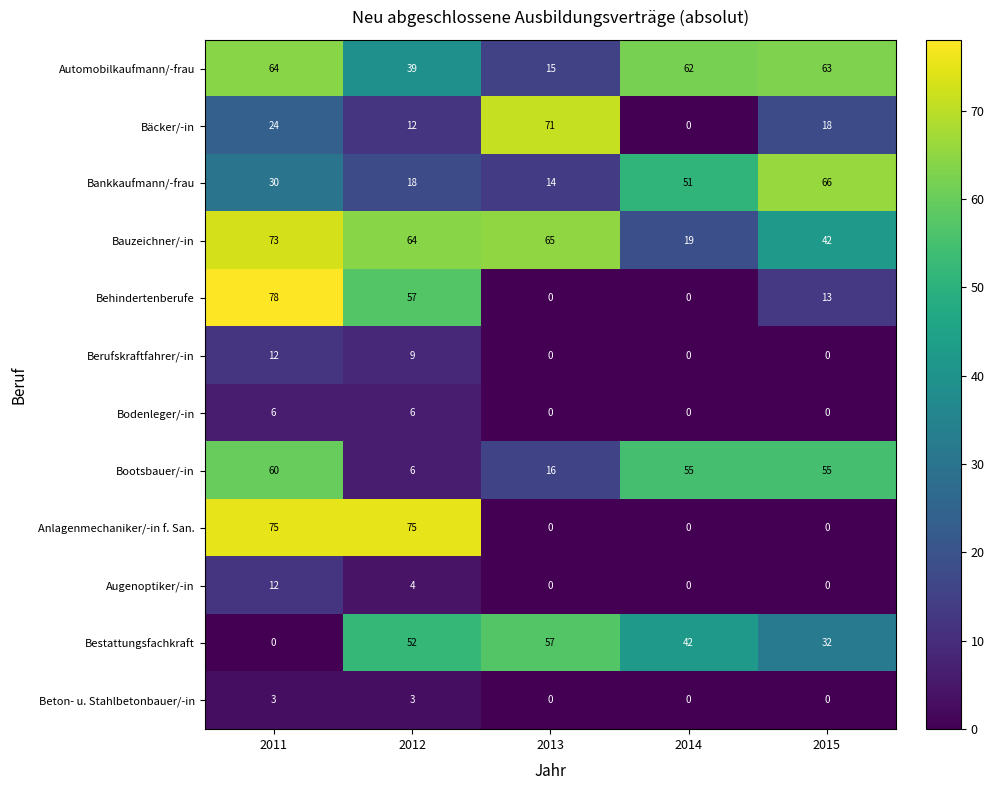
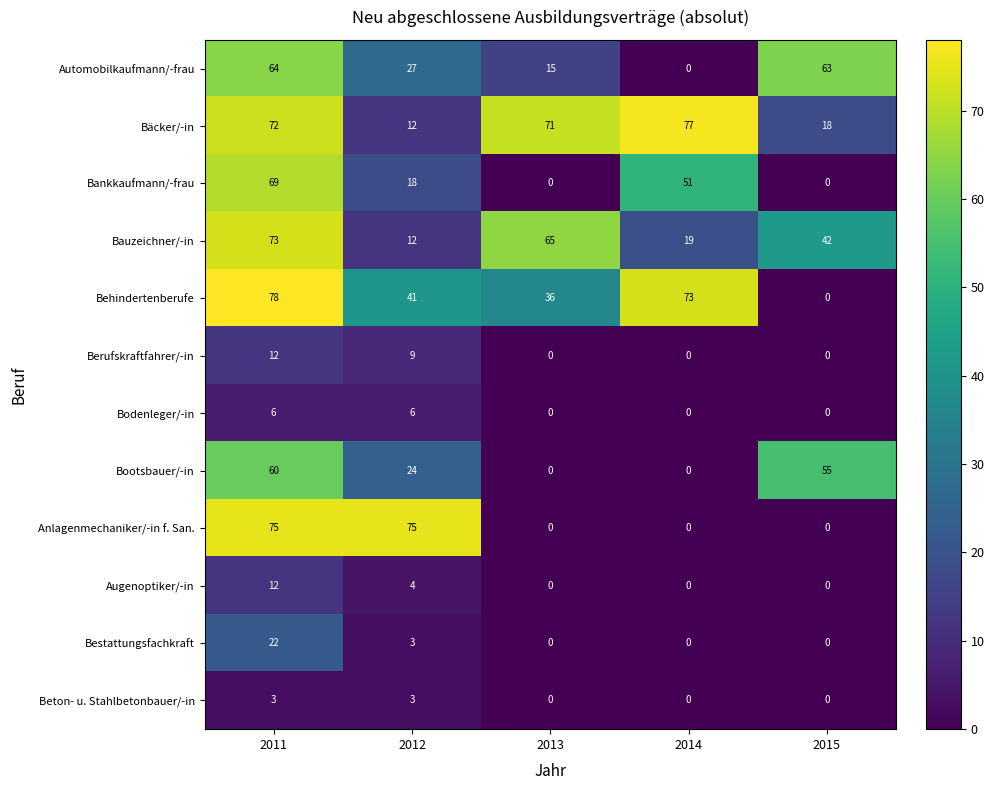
Automobilkaufmann/-frau, 2012: 39 -> 27
Automobilkaufmann/-frau, 2014: 62 -> 0
Bäcker/-in, 2011: 24 -> 72
Bäcker/-in, 2014: 0 -> 77
Bankkaufmann/-frau, 2011: 30 -> 69
Bankkaufmann/-frau, 2013: 14 -> 0
Bankkaufmann/-frau, 2015: 66 -> 0
Bauzeichner/-in, 2012: 64 -> 12
Behindertenberufe, 2012: 57 -> 41
Behindertenberufe, 2013: 0 -> 36
Behindertenberufe, 2014: 0 -> 73
Behindertenberufe, 2015: 13 -> 0
Bootsbauer/-in, 2012: 6 -> 24
Bootsbauer/-in, 2013: 16 -> 0
Bootsbauer/-in, 2014: 55 -> 0
Bestattungsfachkraft, 2011: 0 -> 22
Bestattungsfachkraft, 2012: 52 -> 3
Bestattungsfachkraft, 2013: 57 -> 0
Bestattungsfachkraft, 2014: 42 -> 0
Bestattungsfachkraft, 2015: 32 -> 0
